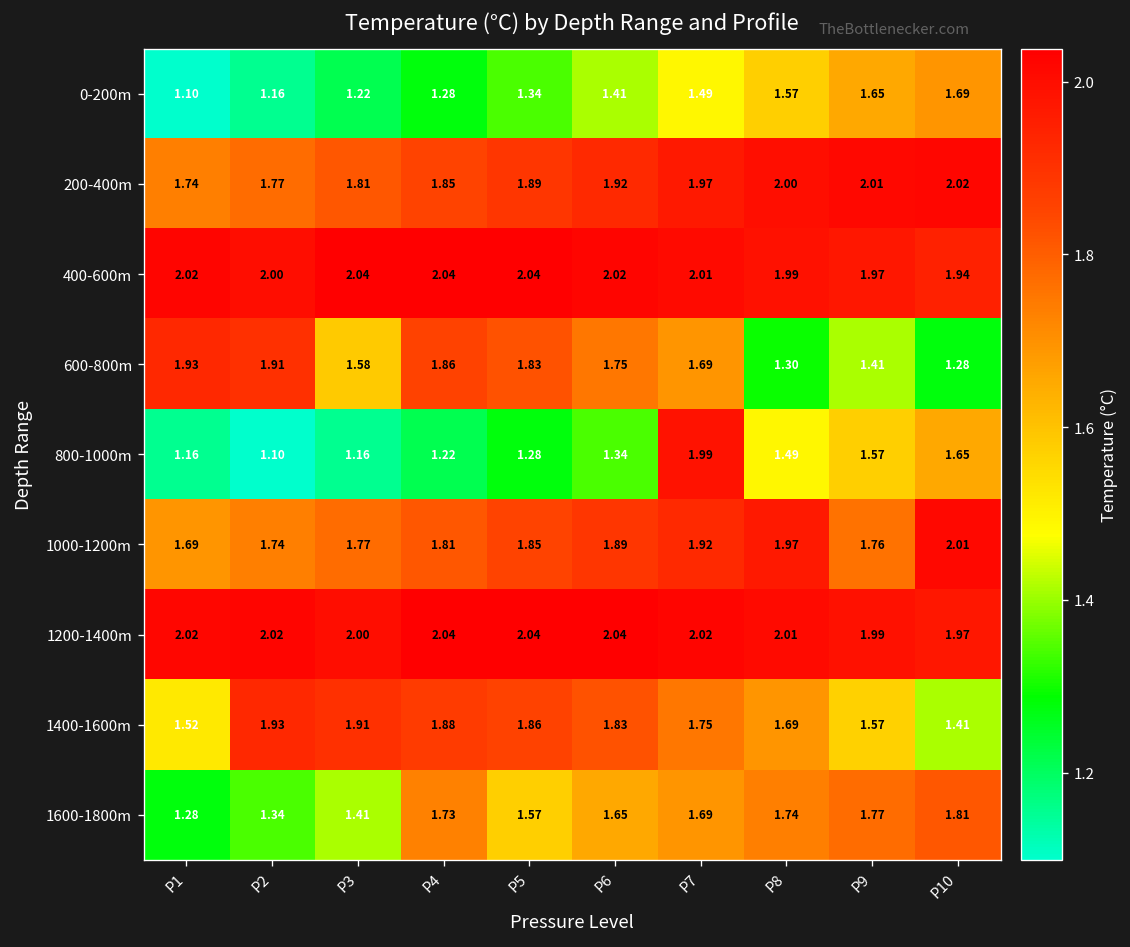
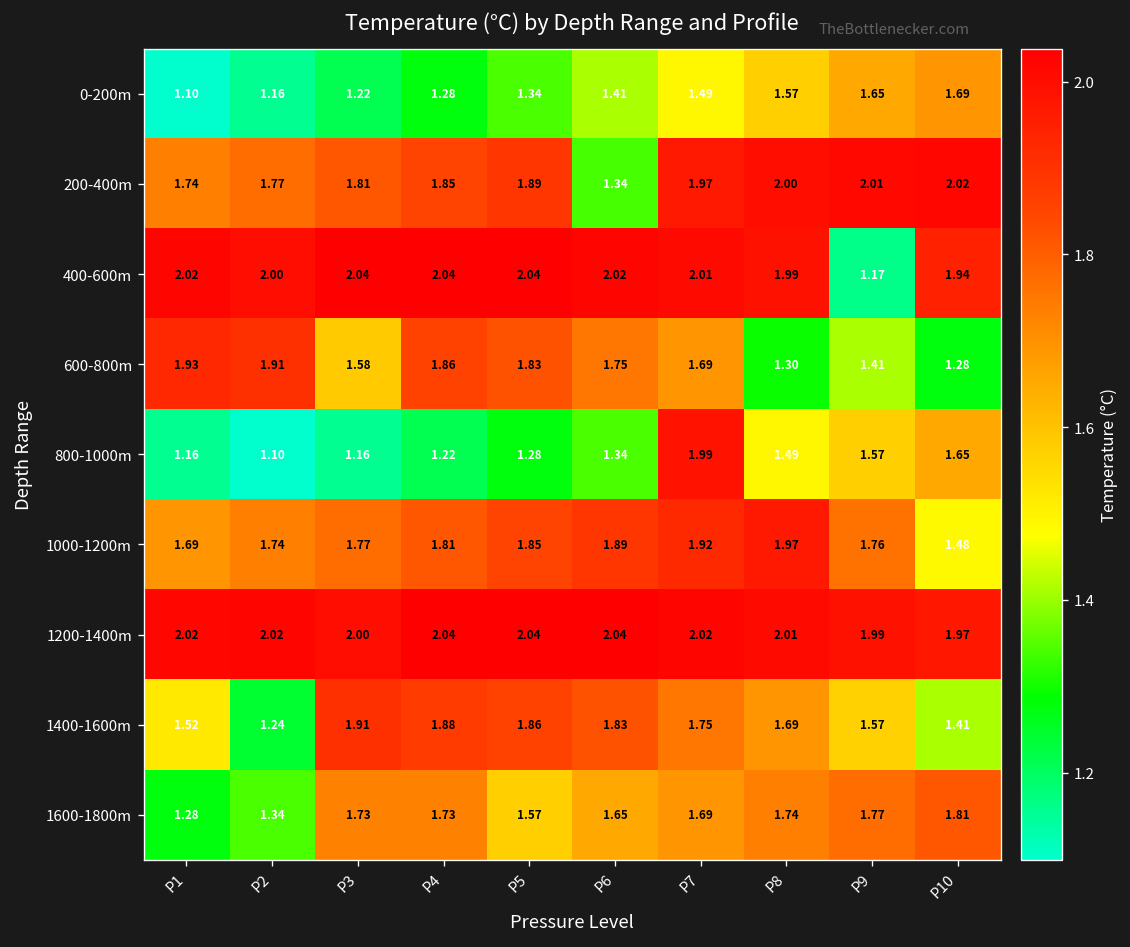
200-400m, P6: 1.92 -> 1.34
400-600m, P9: 1.97 -> 1.17
1000-1200m, P10: 2.01 -> 1.48
1400-1600m, P2: 1.93 -> 1.24
1600-1800m, P3: 1.41 -> 1.73
